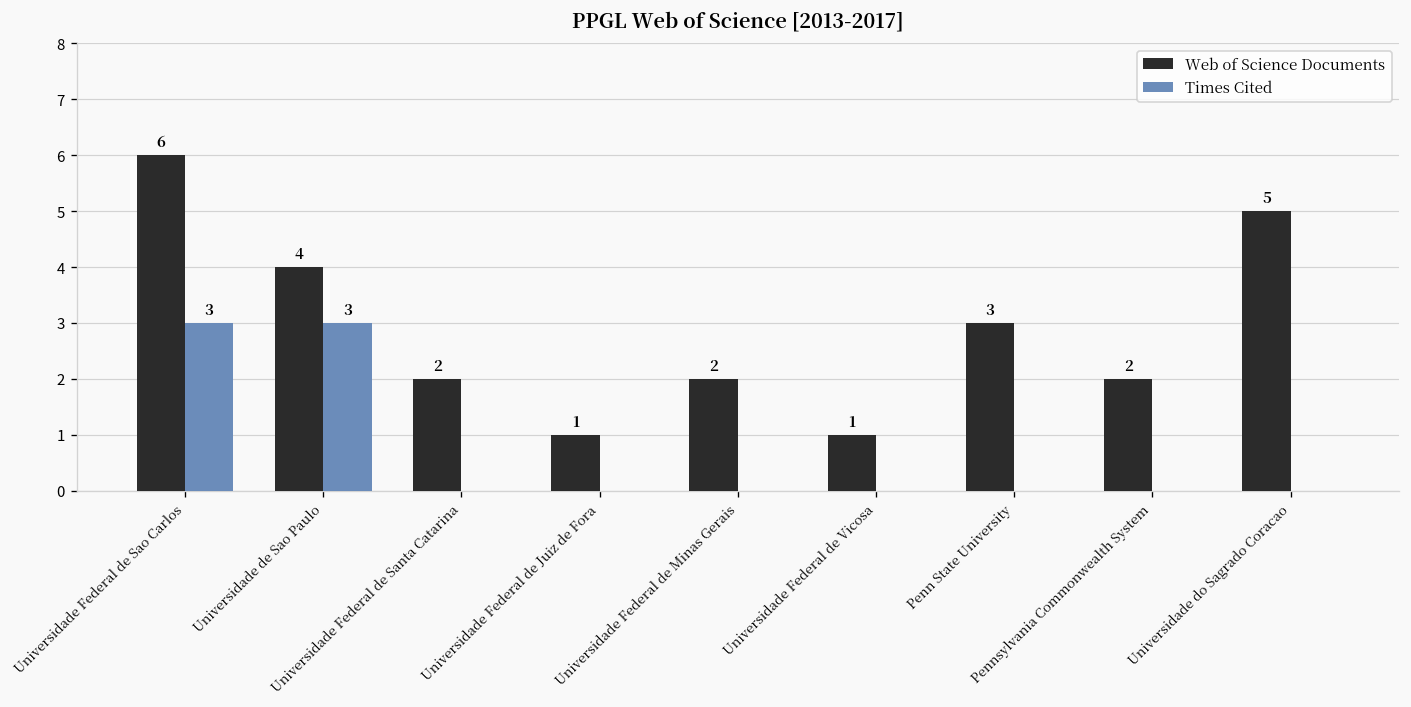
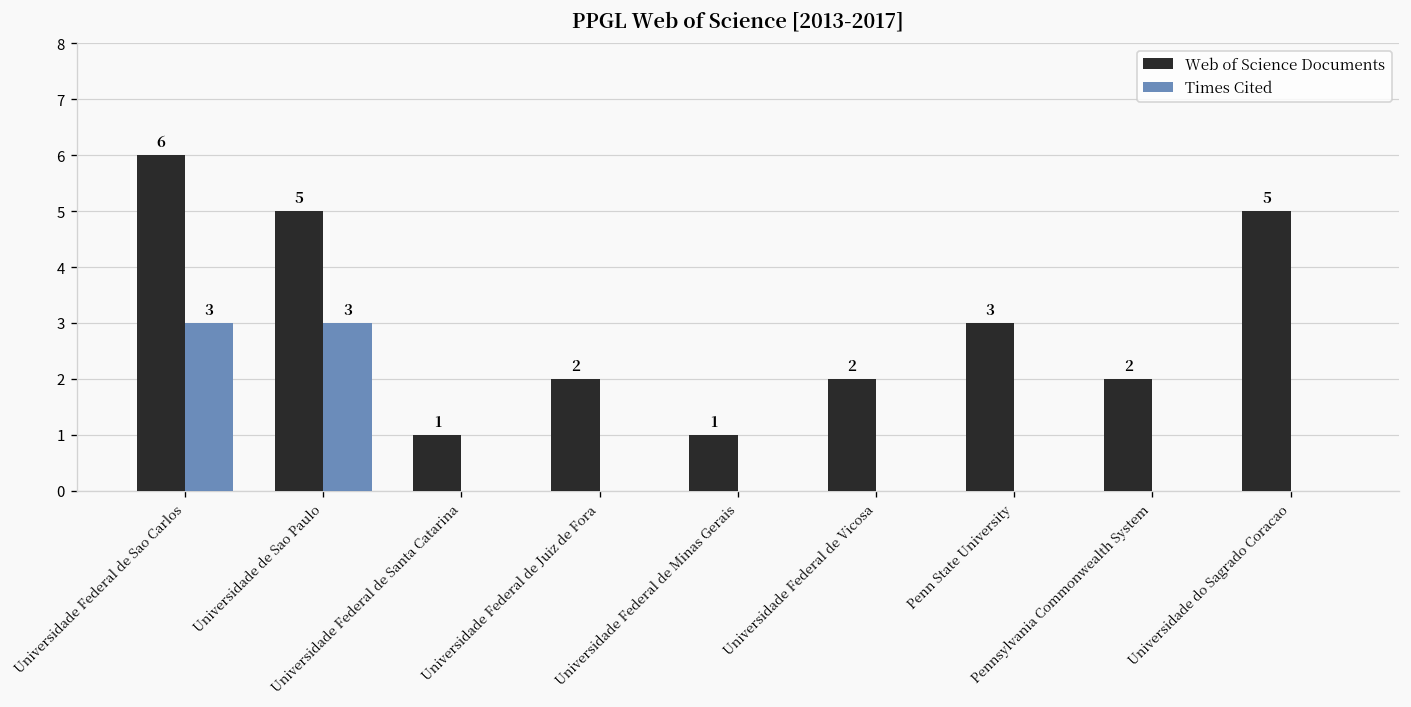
Web of Science Documents, Universidade de Sao Paulo: 4 -> 5
Web of Science Documents, Universidade Federal de Santa Catarina: 2 -> 1
Web of Science Documents, Universidade Federal de Juiz de Fora: 1 -> 2
Web of Science Documents, Universidade Federal de Minas Gerais: 2 -> 1
Web of Science Documents, Universidade Federal de Vicosa: 1 -> 2
